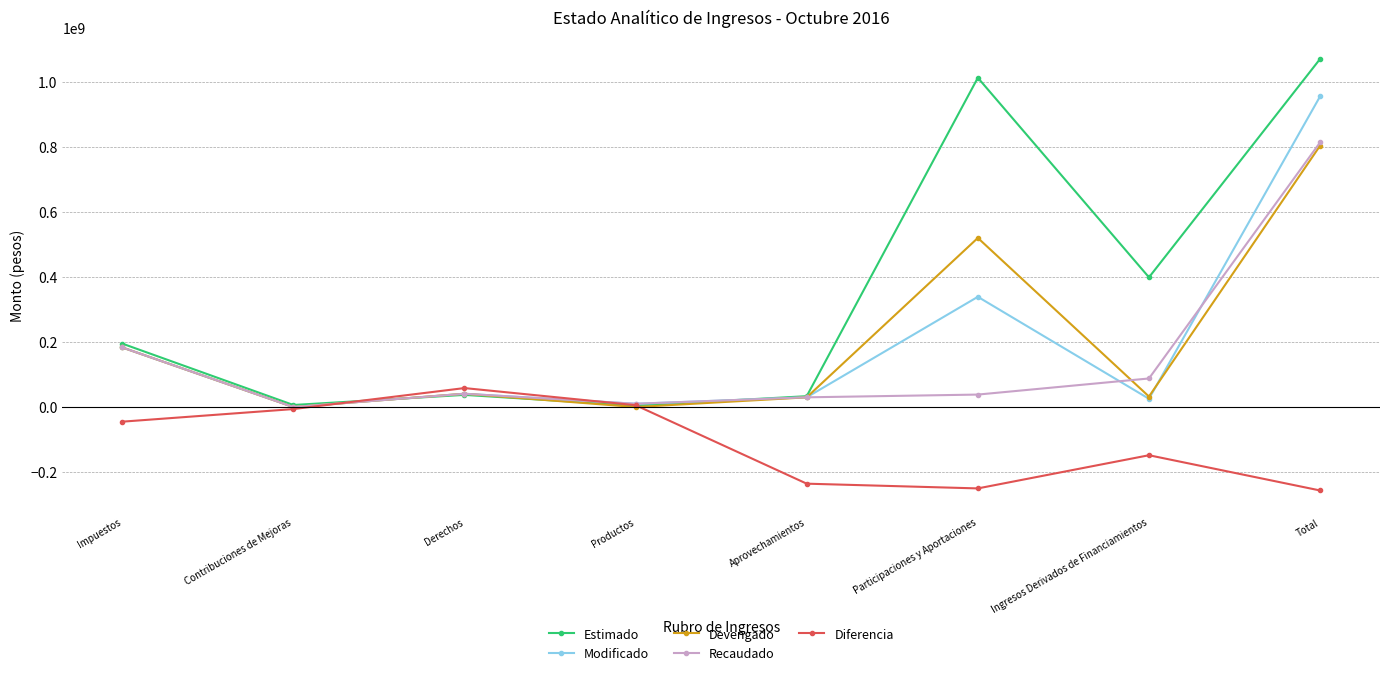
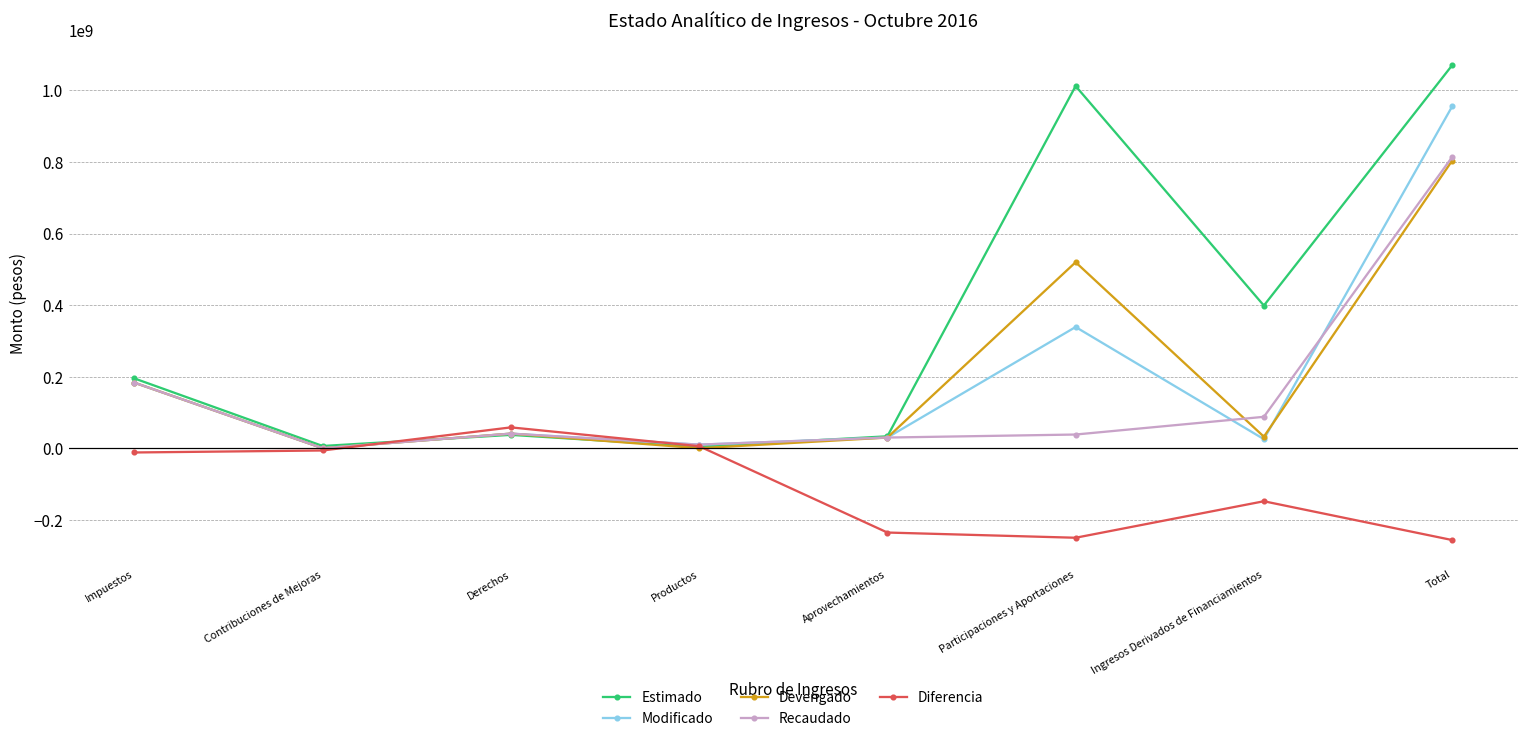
Diferencia, Impuestos: -50000000 -> -10000000
